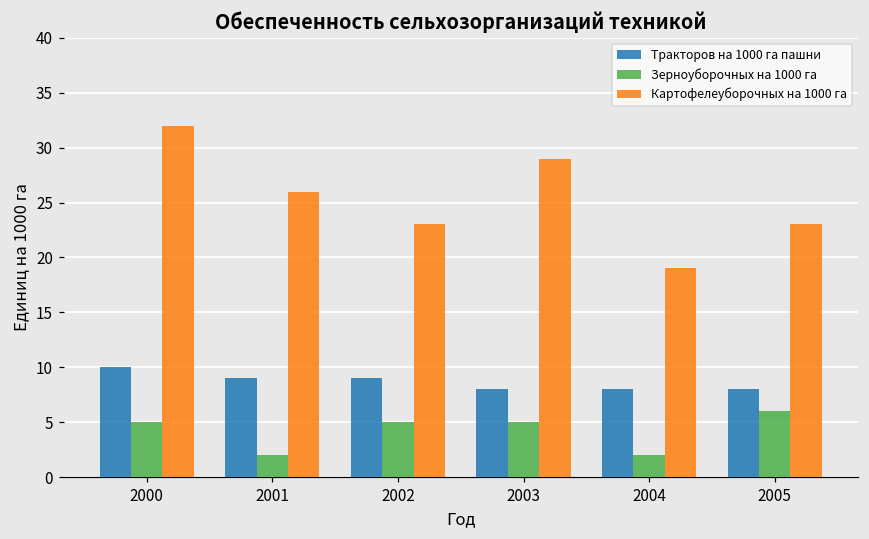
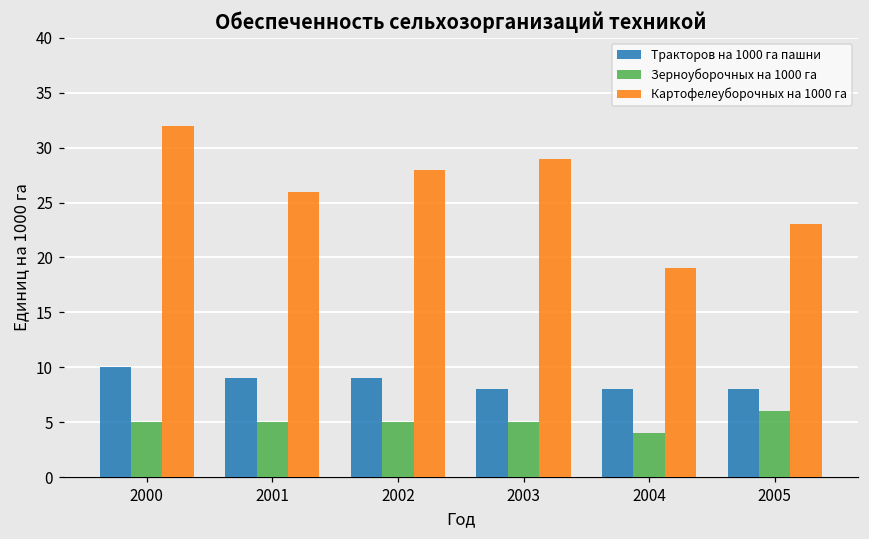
Зерноуборочных на 1000 га, 2001: 2 -> 5
Картофелеуборочных на 1000 га, 2002: 23 -> 28
Зерноуборочных на 1000 га, 2004: 2 -> 4
